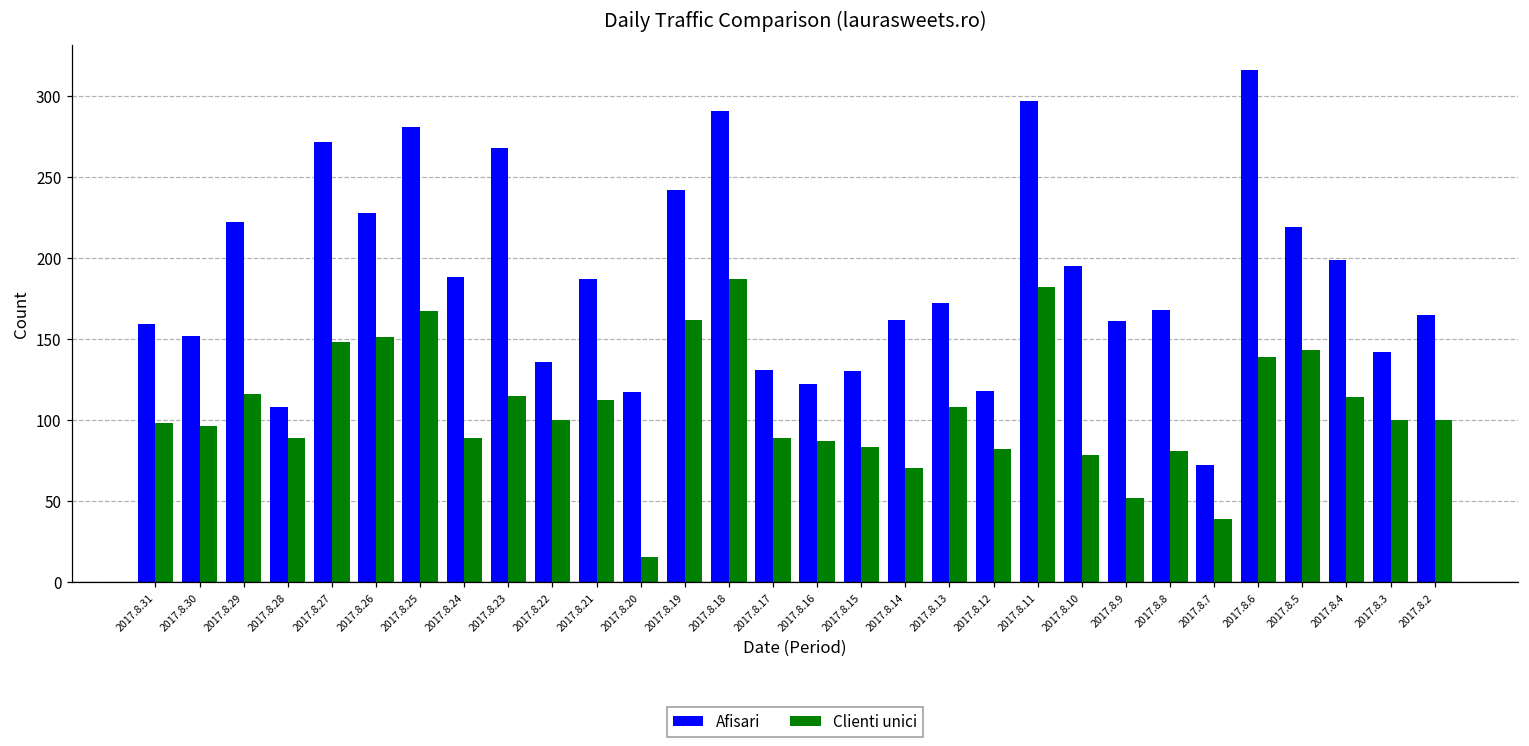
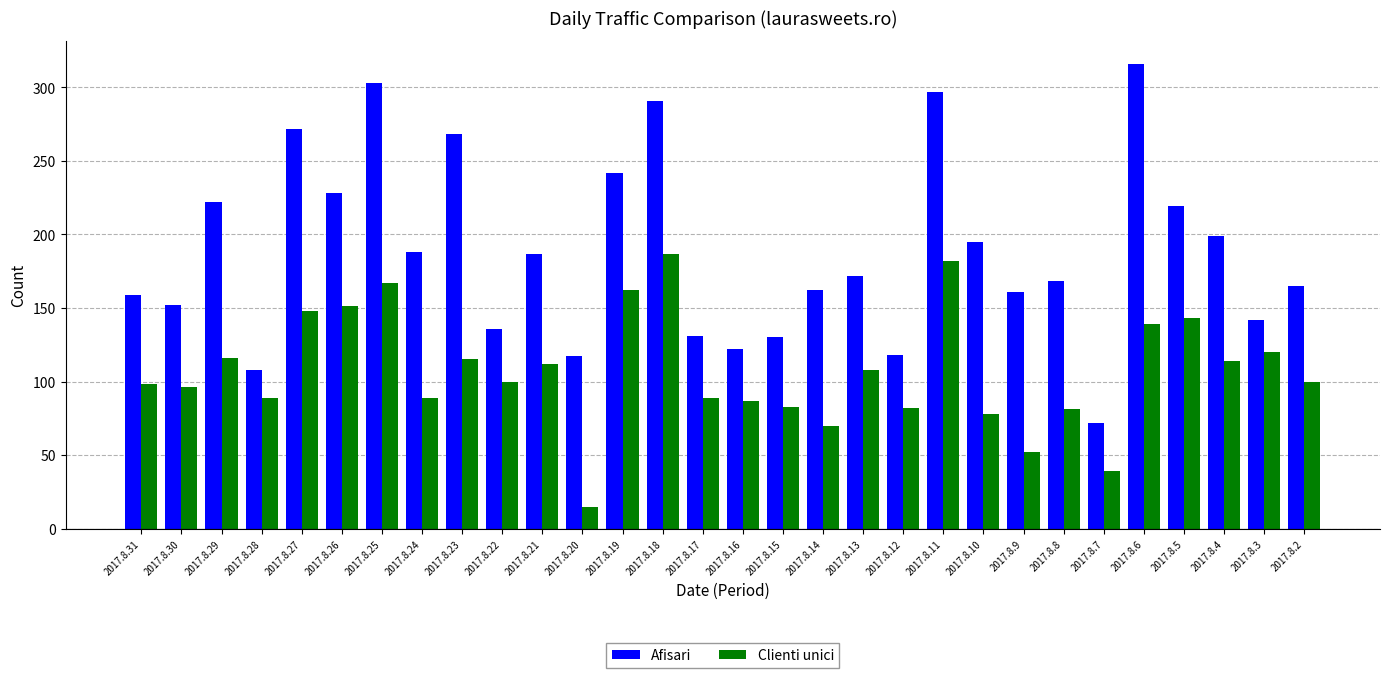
Afisari, 2017.8.25: 281 -> 303
Clienti unici, 2017.8.3: 100 -> 120
